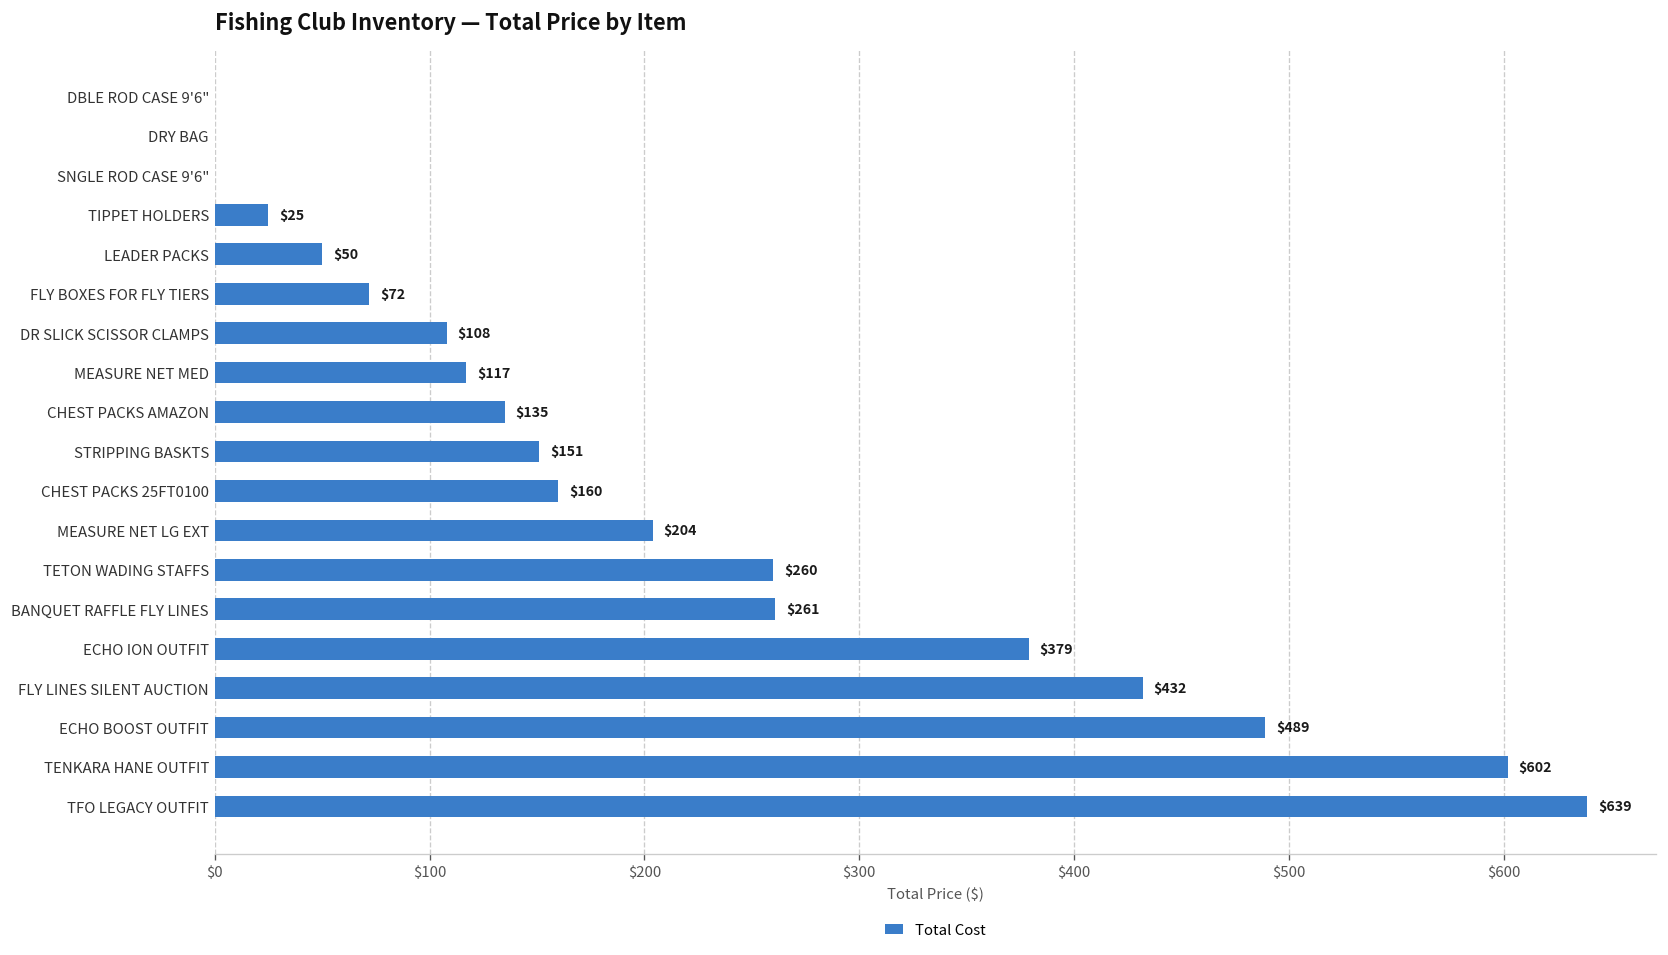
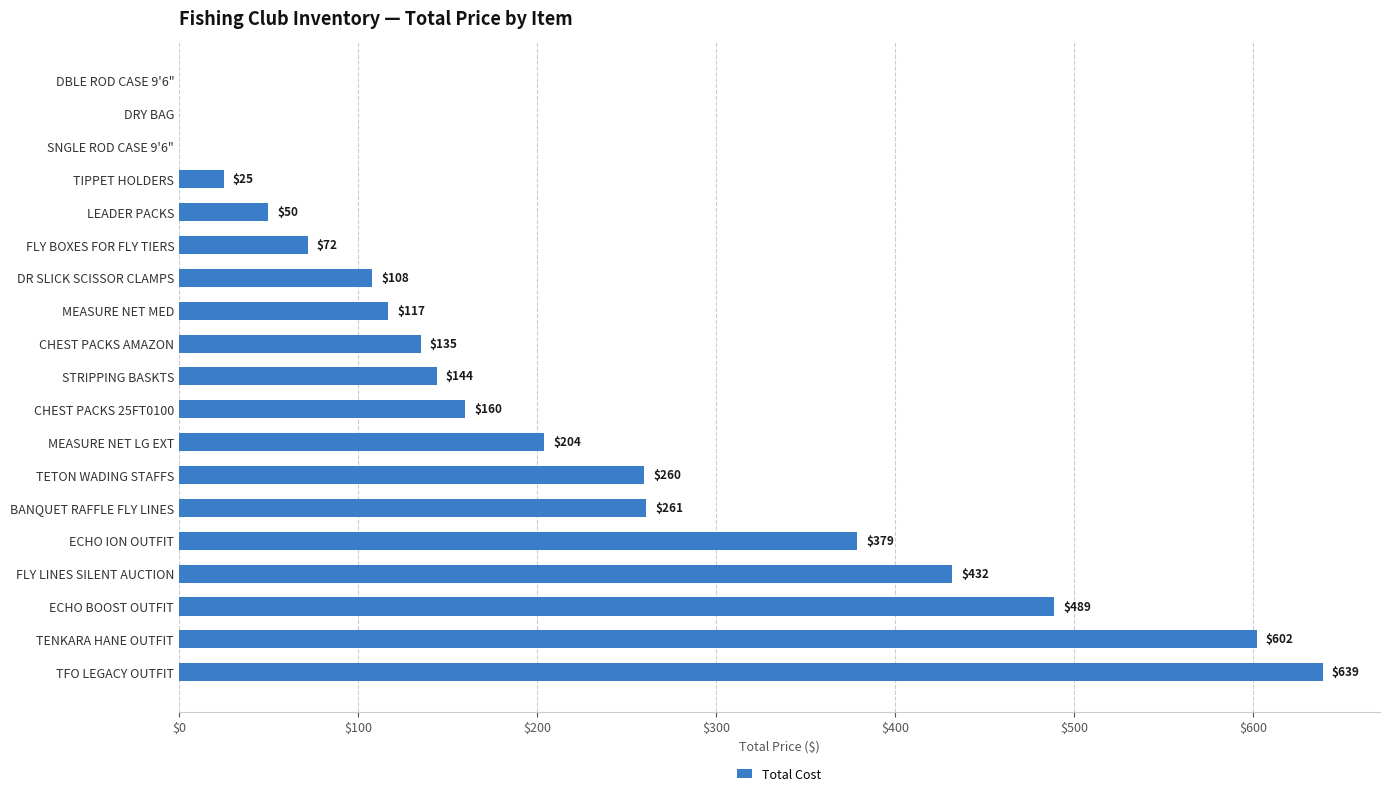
STRIPPING BASKTS: $151 -> $144
